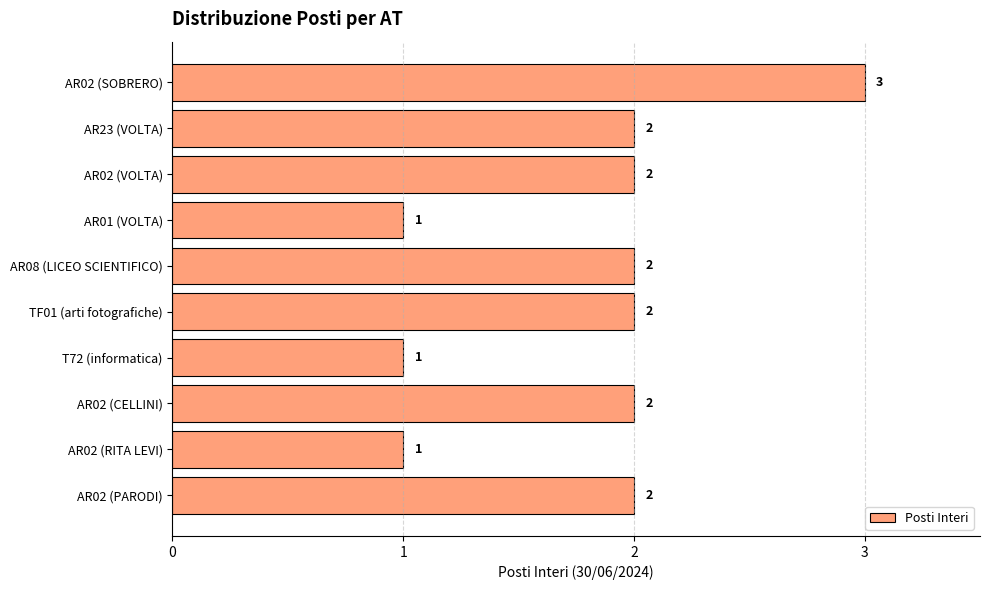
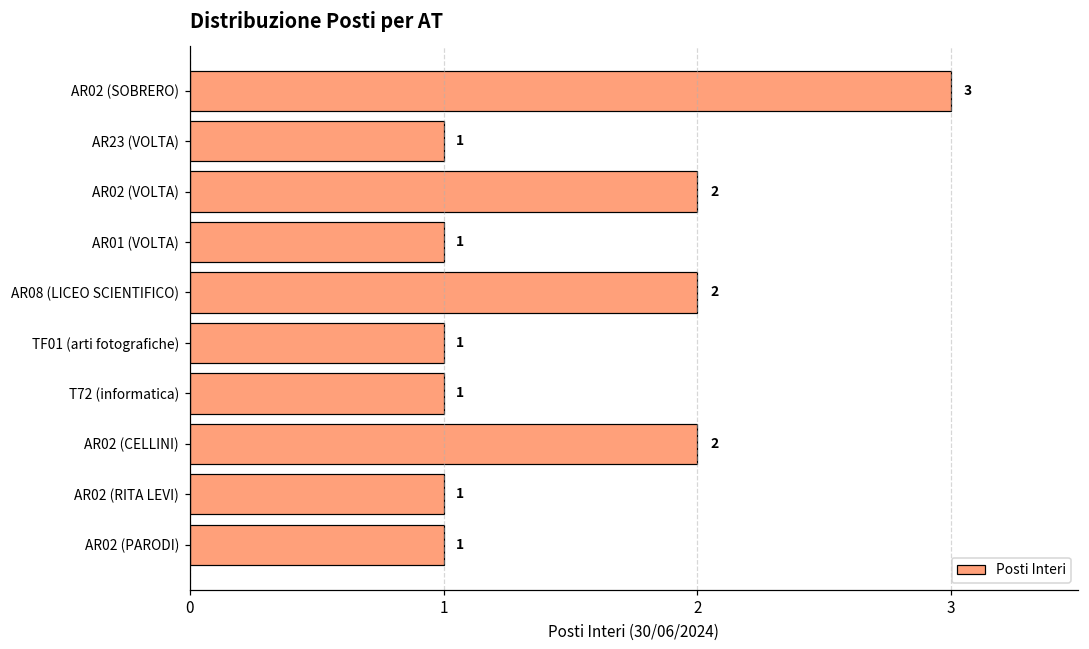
AR23 (VOLTA): 2 -> 1
TF01 (arti fotografiche): 2 -> 1
AR02 (PARODI): 2 -> 1
